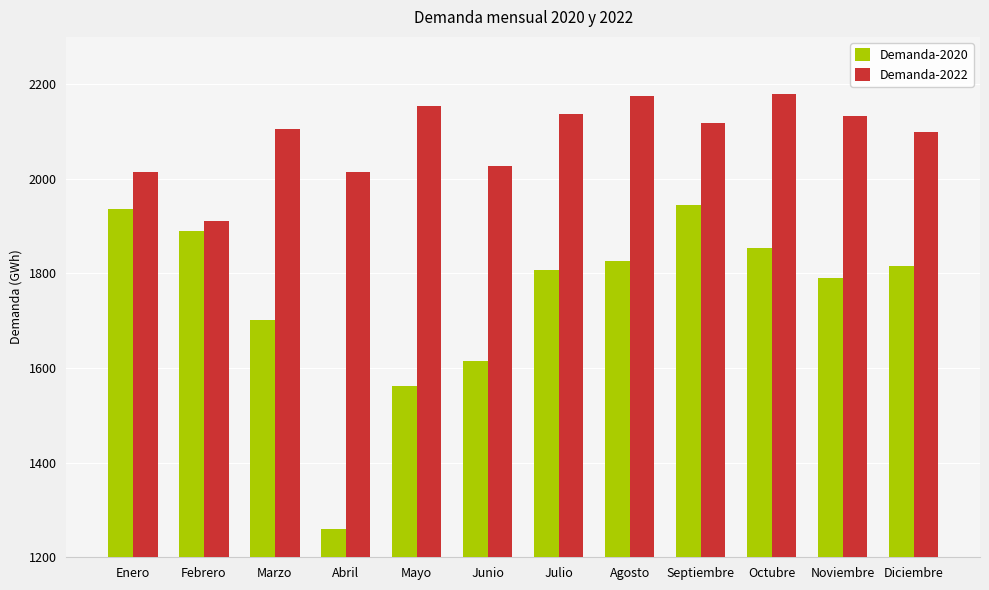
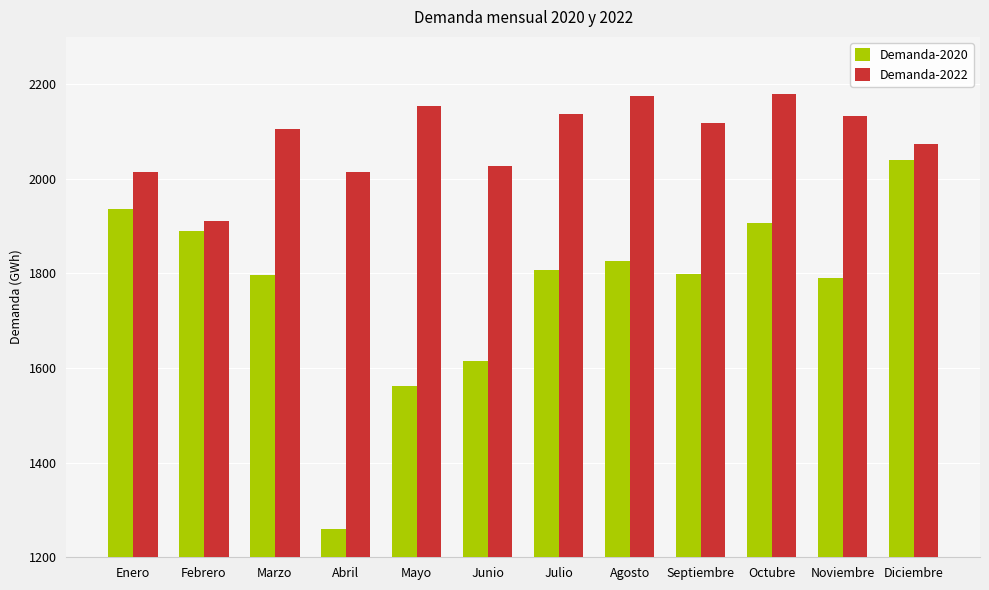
Demanda-2020, Marzo: 1700 -> 1800
Demanda-2020, Septiembre: 1940 -> 1800
Demanda-2020, Octubre: 1850 -> 1910
Demanda-2020, Diciembre: 1820 -> 2040
Demanda-2022, Diciembre: 2100 -> 2070
